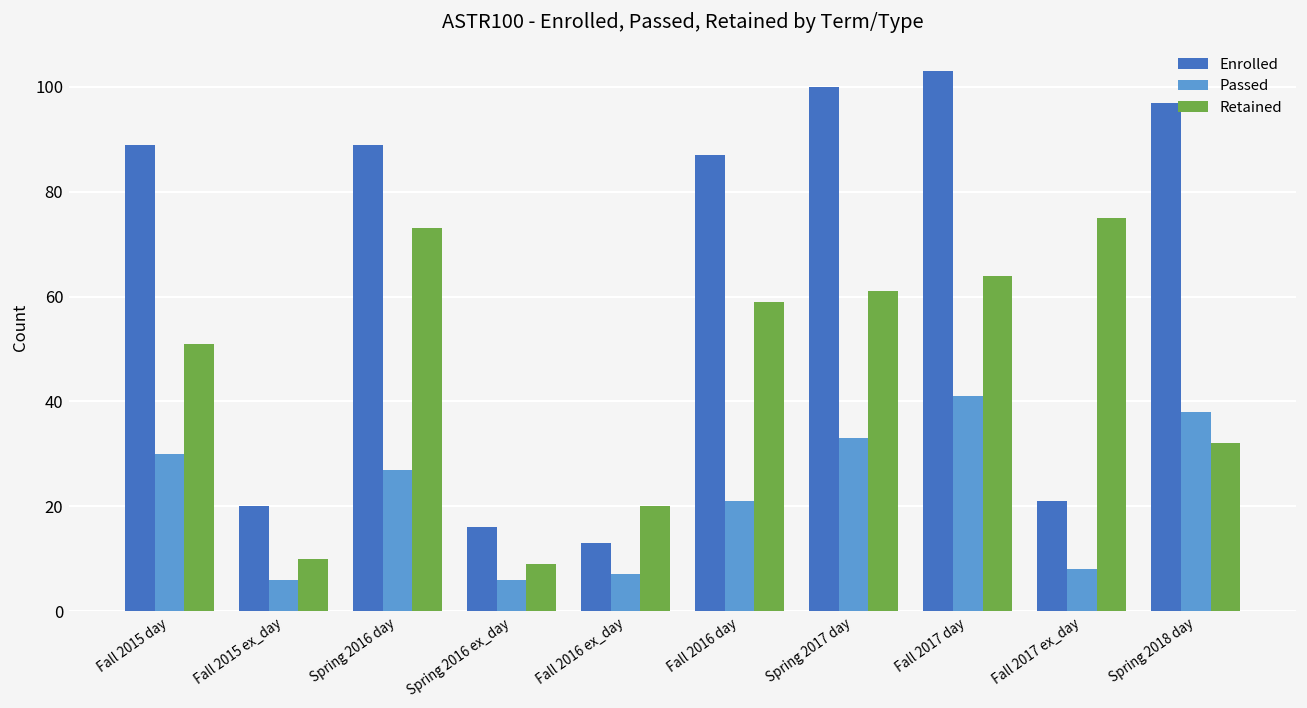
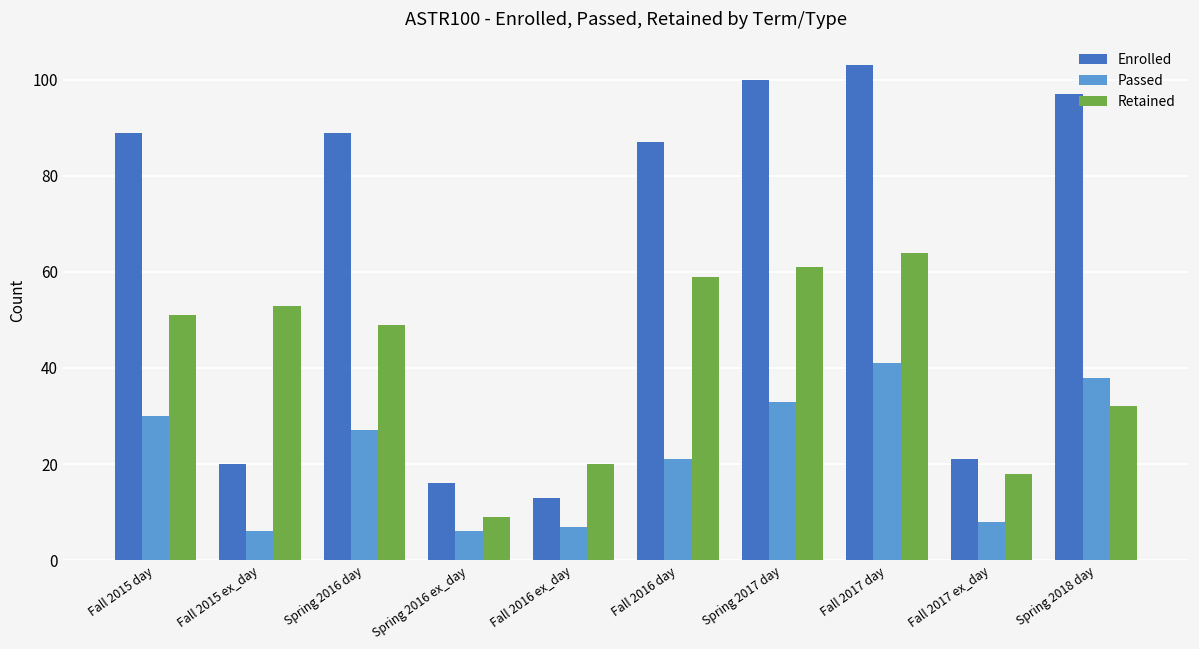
Retained, Fall 2015 ex_day: 10 -> 53
Retained, Spring 2016 day: 73 -> 49
Retained, Fall 2017 ex_day: 75 -> 18
